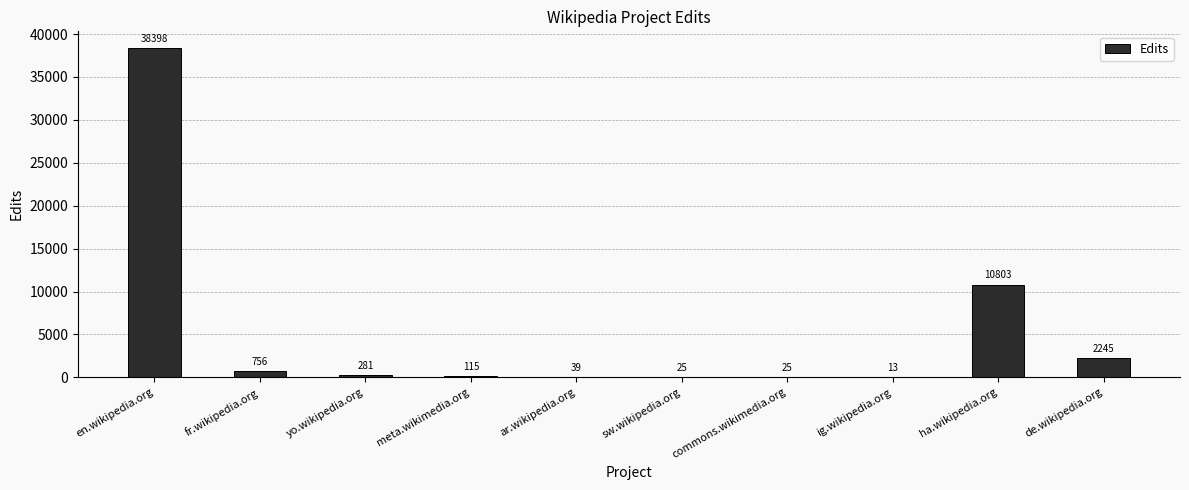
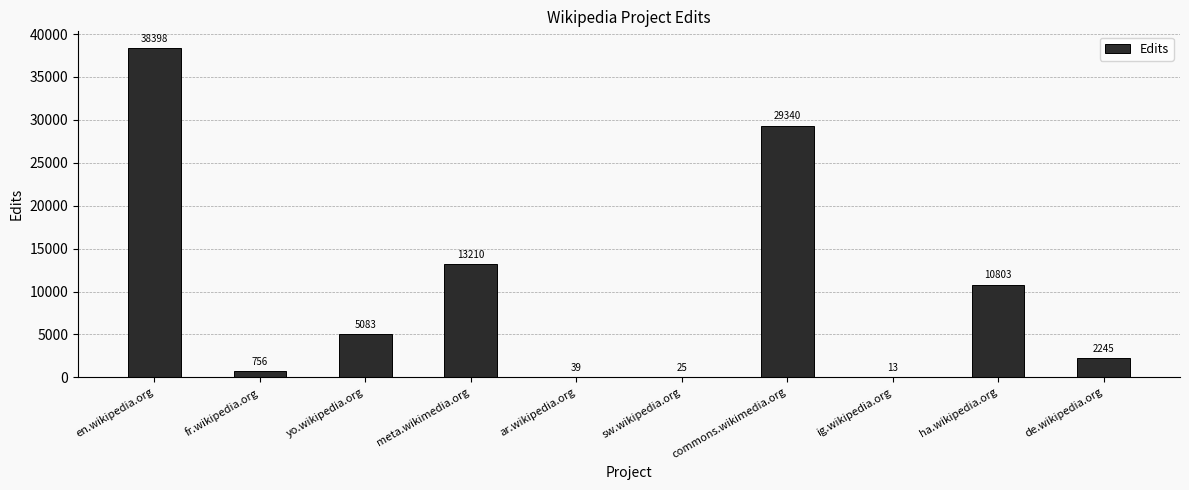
yo.wikipedia.org: 281 -> 5083
meta.wikimedia.org: 115 -> 13210
commons.wikimedia.org: 25 -> 29340
